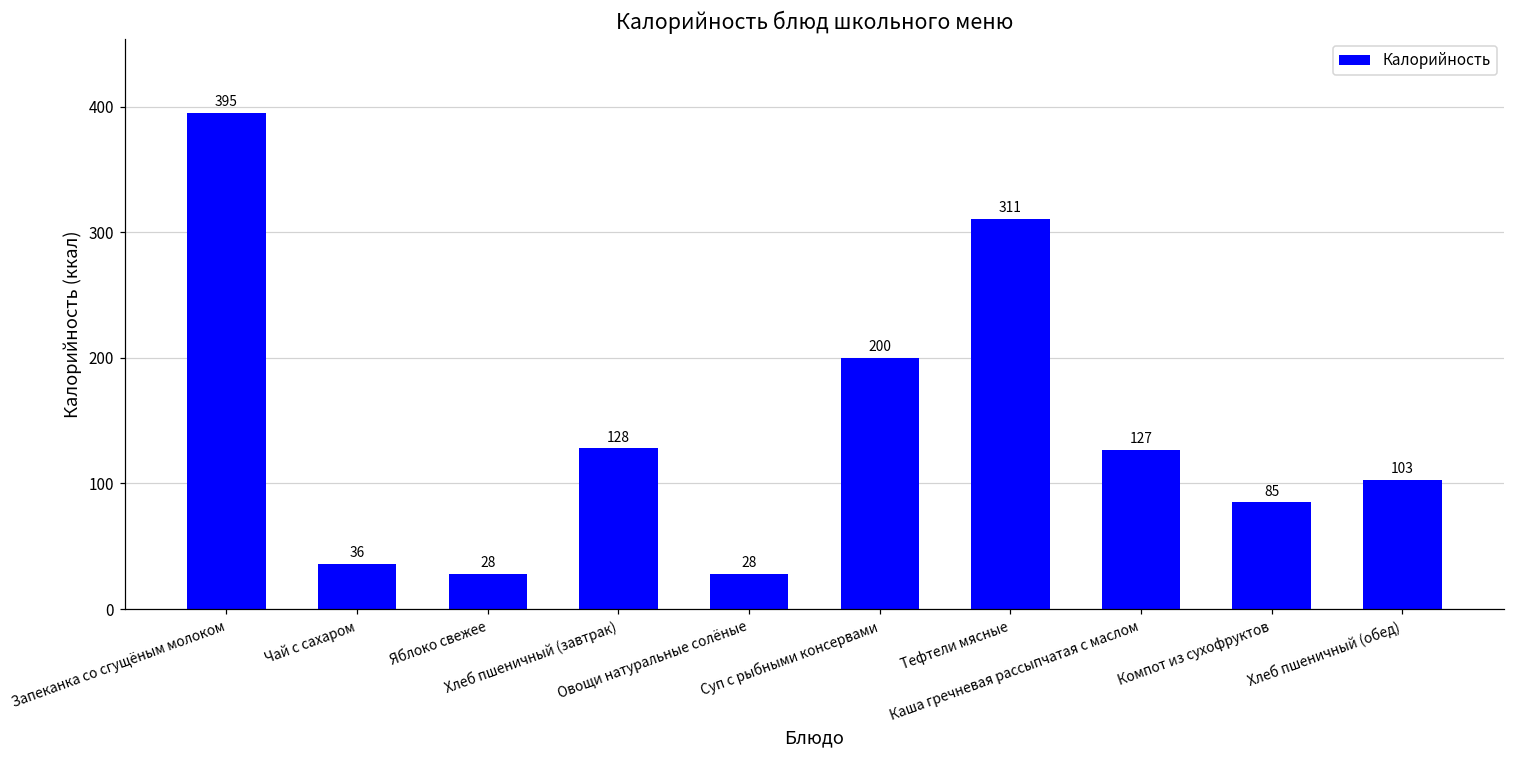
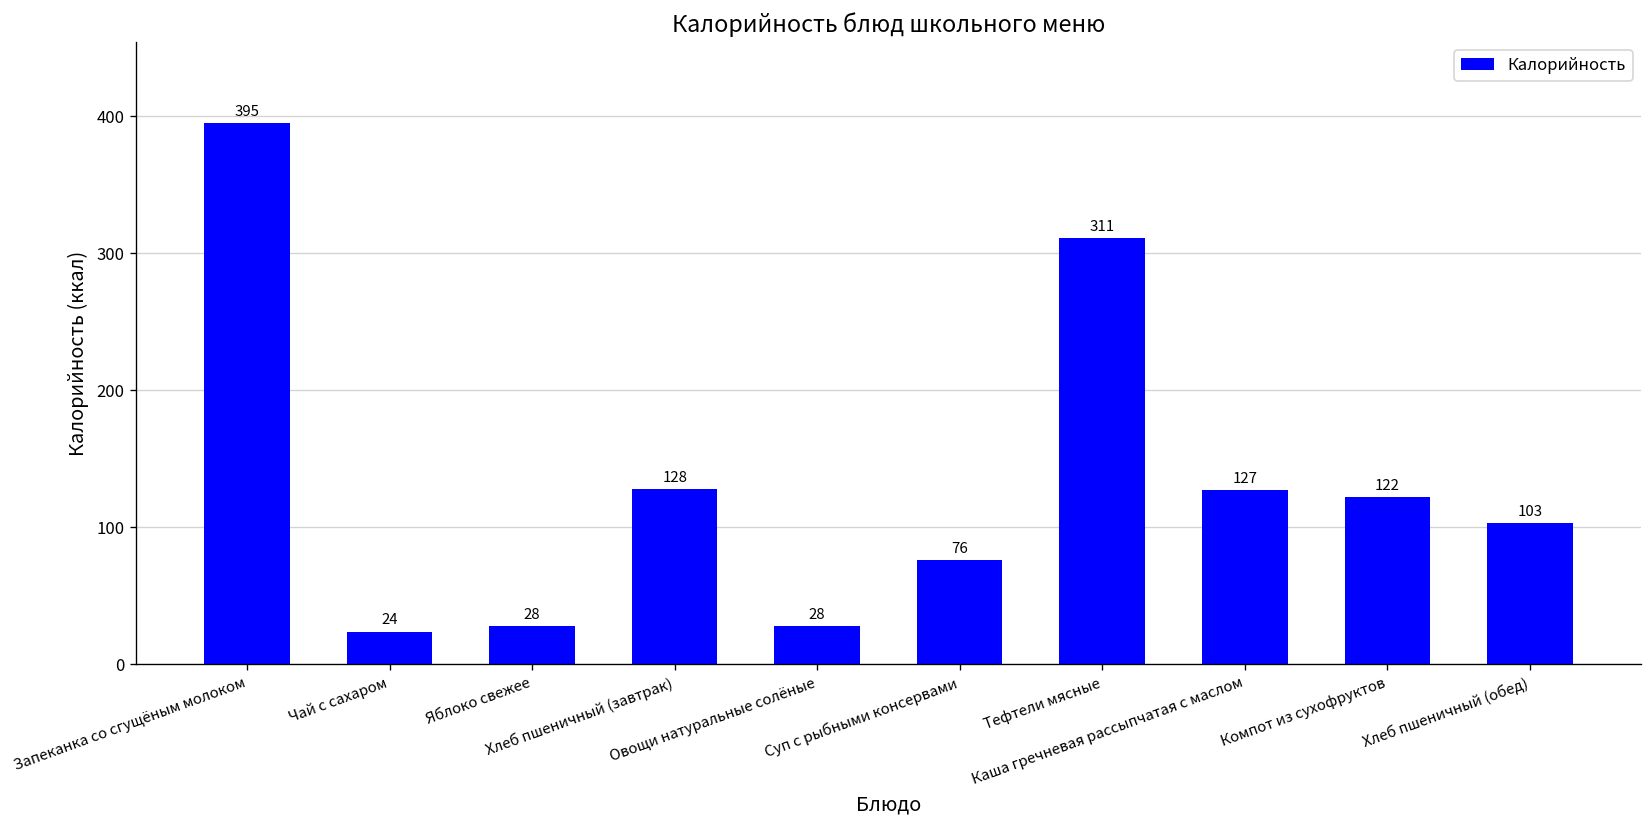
Чай с сахаром: 36 -> 24
Суп с рыбными консервами: 200 -> 76
Компот из сухофруктов: 85 -> 122
